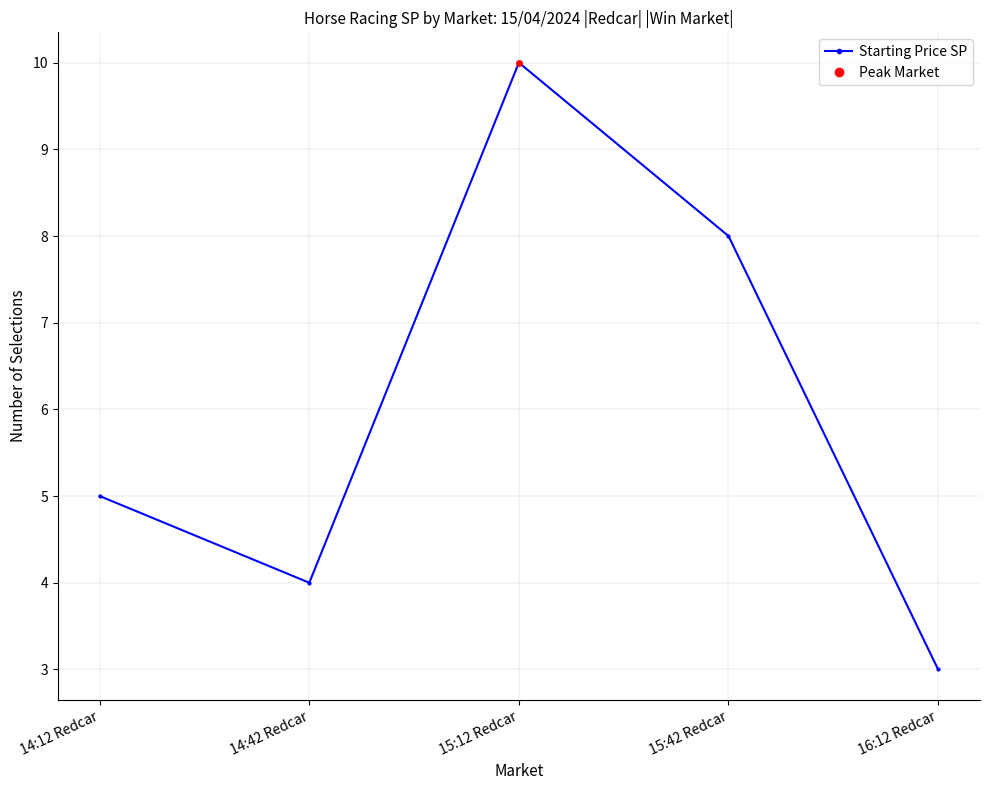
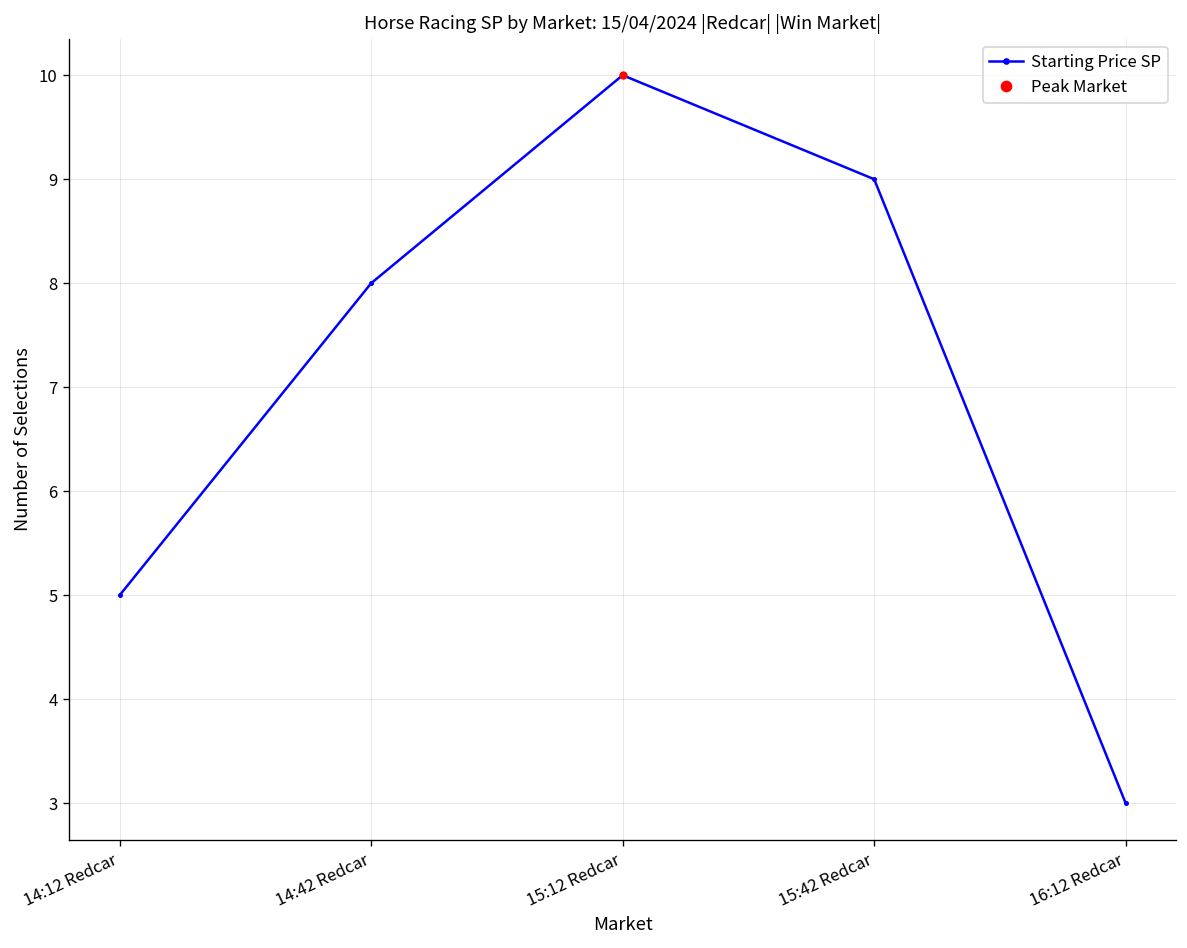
Starting Price SP, 14:42 Redcar: 4 -> 8
Starting Price SP, 15:42 Redcar: 8 -> 9
